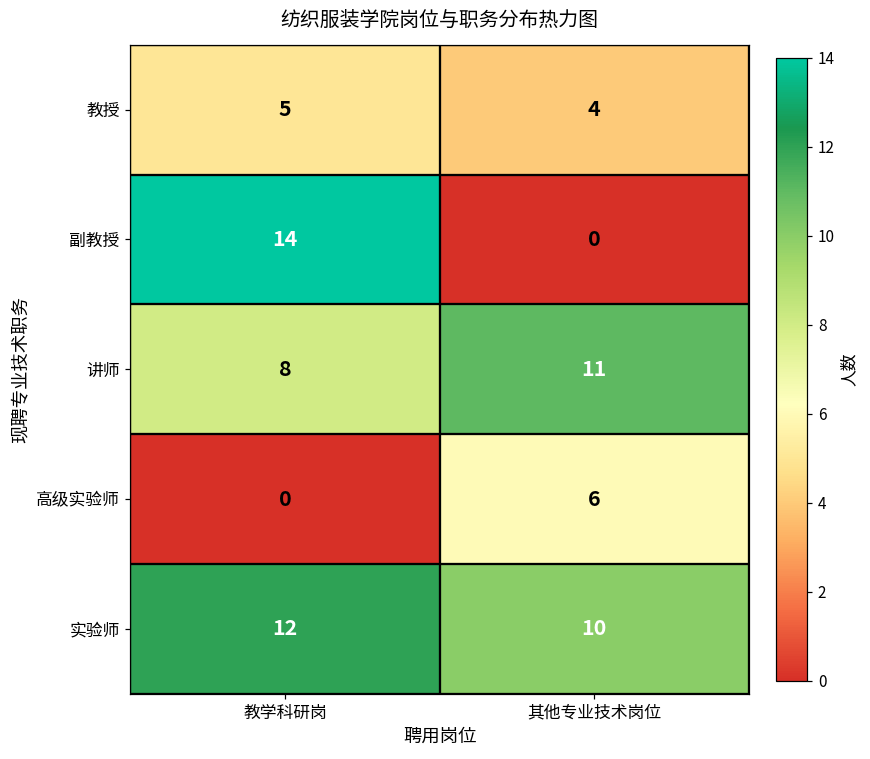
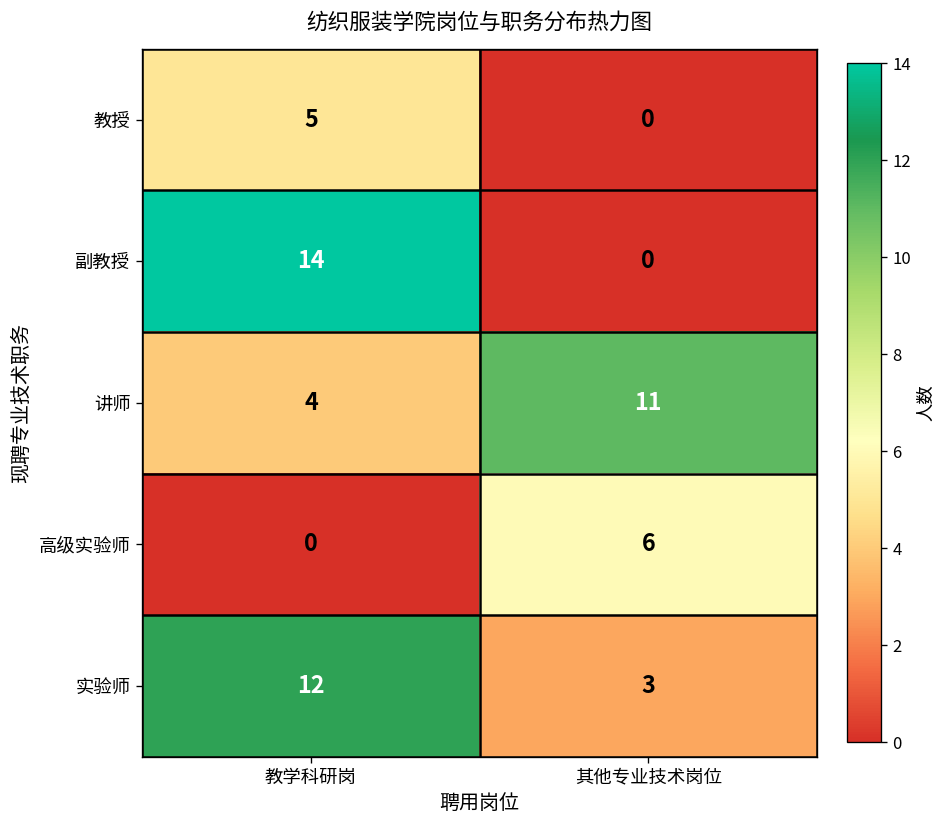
教授, 其他专业技术岗位: 4 -> 0
讲师, 教学科研岗: 8 -> 4
实验师, 其他专业技术岗位: 10 -> 3
